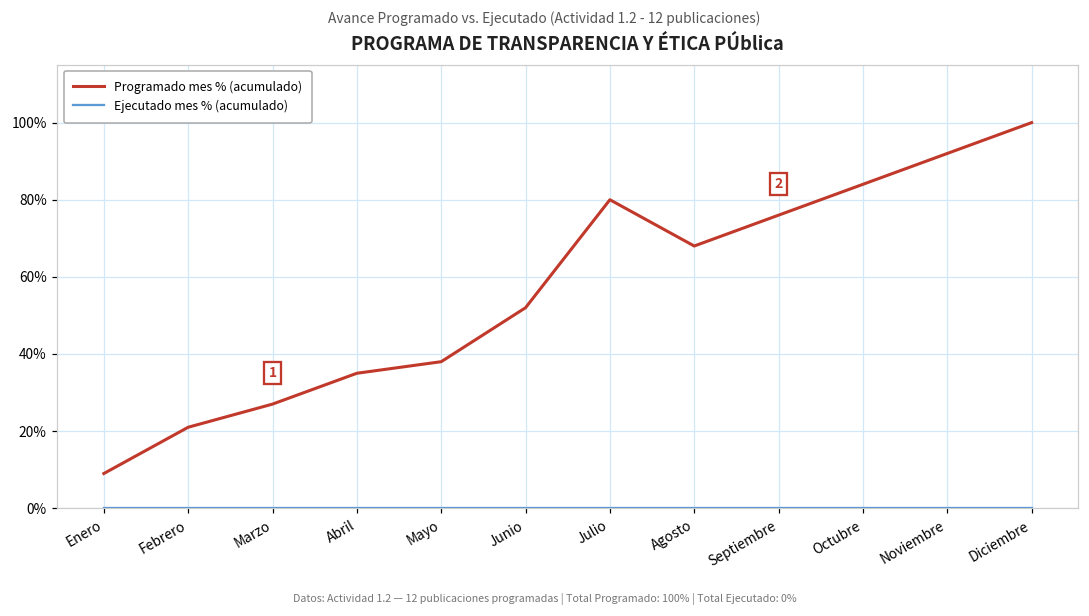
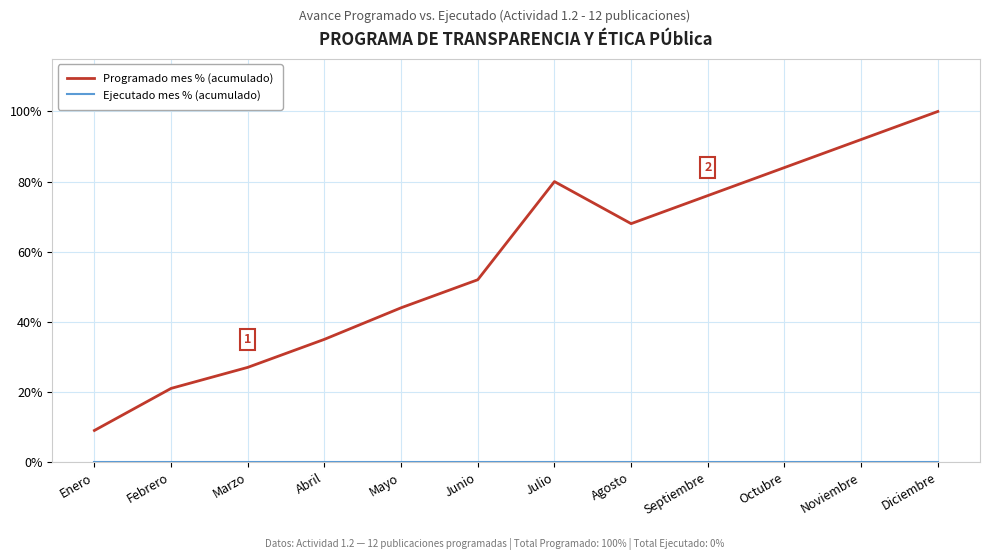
Programado mes % (acumulado), Mayo: 38% -> 44%
